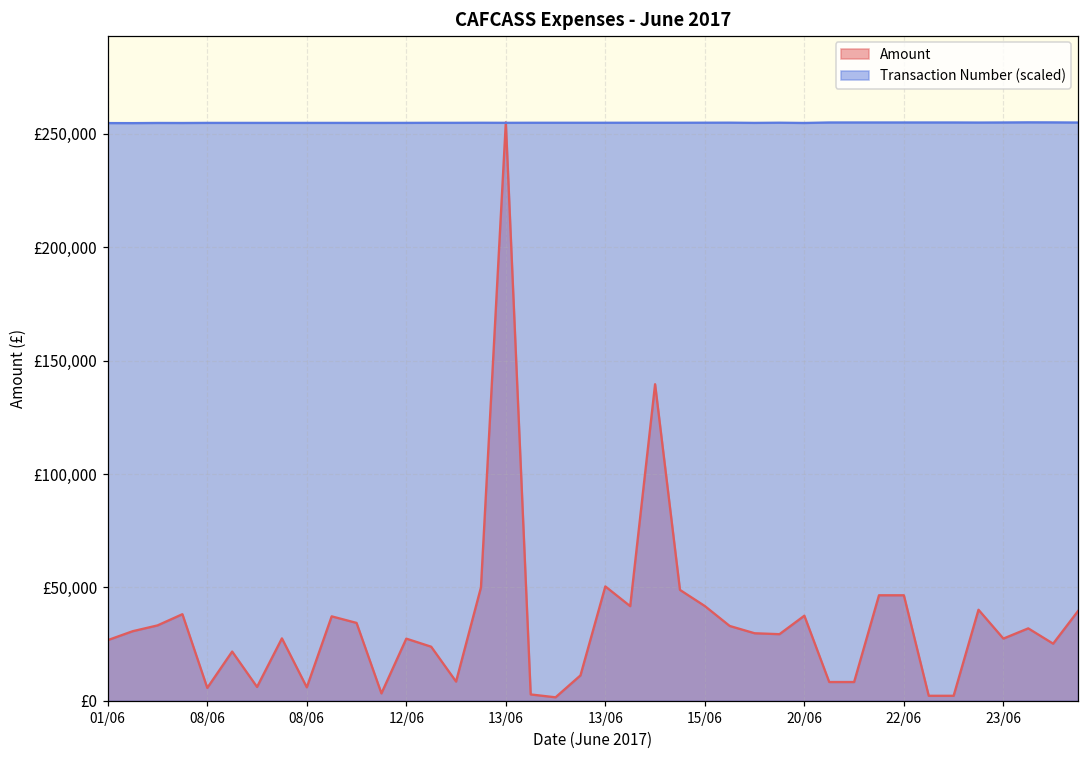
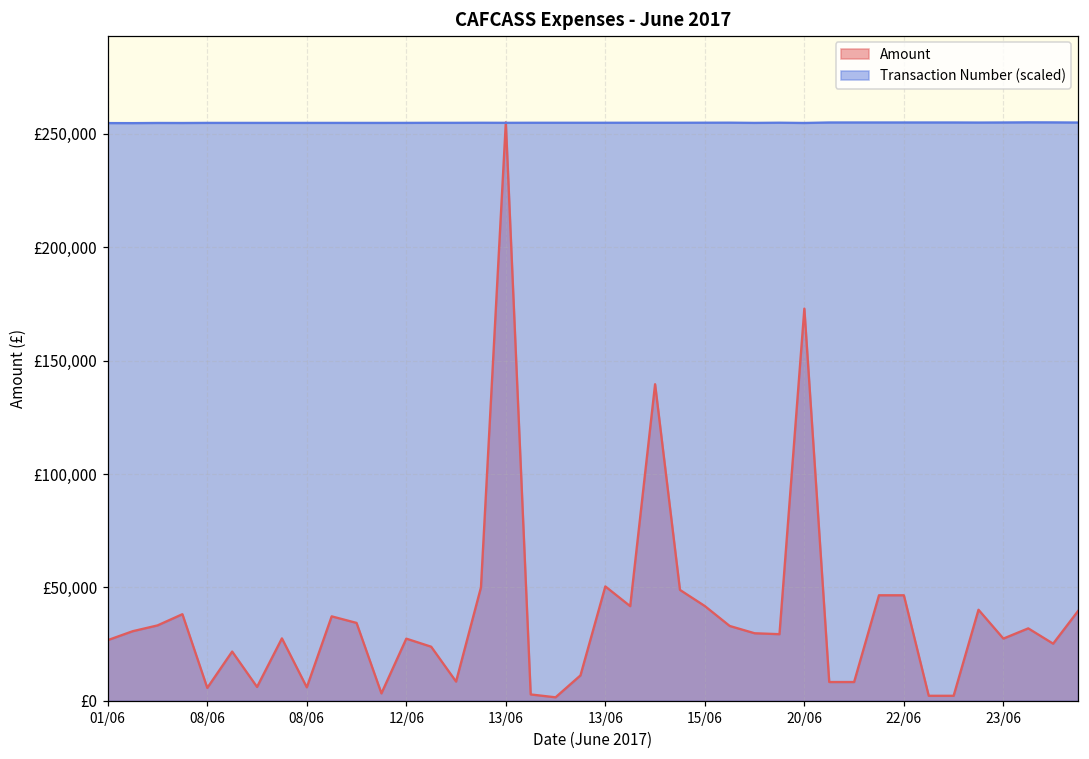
Amount, 20/06: £38,000 -> £173,000
